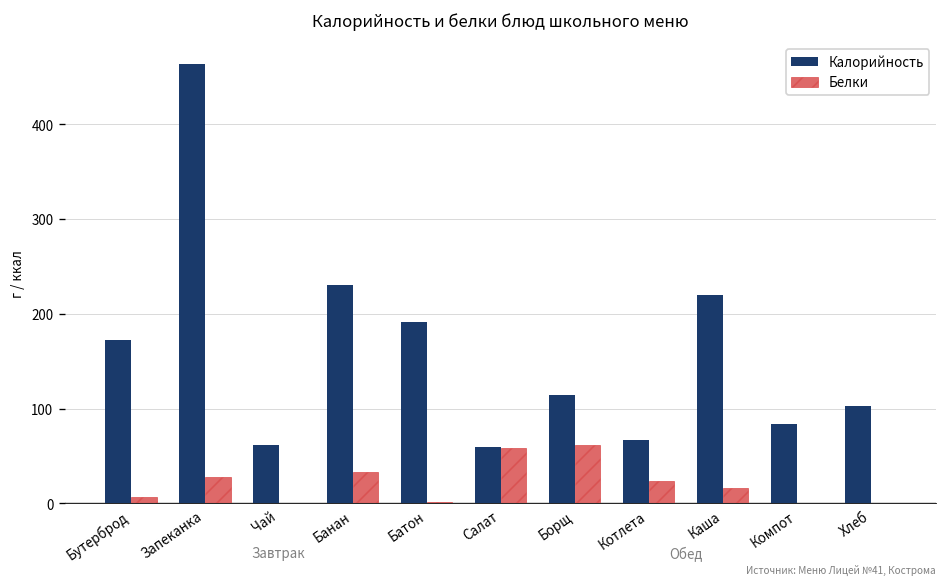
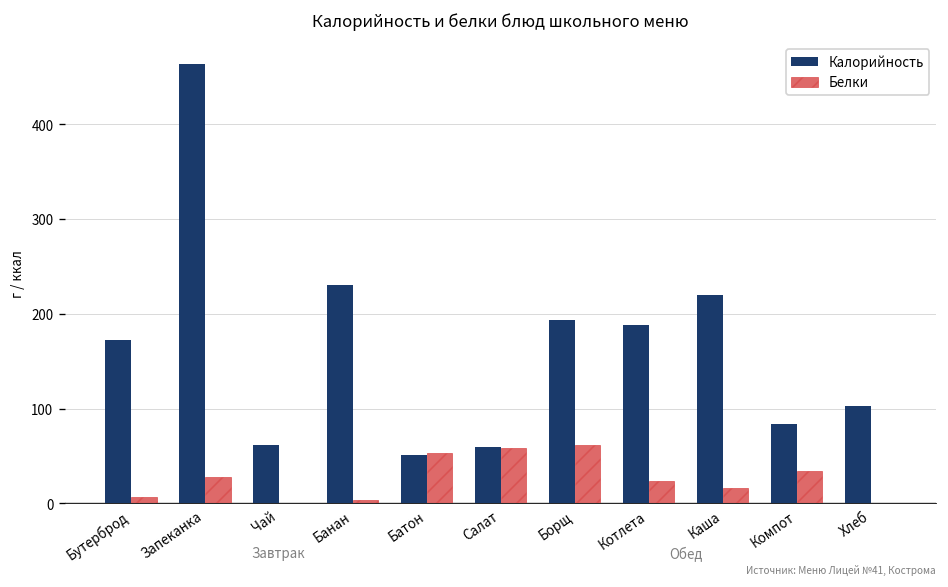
Белки, Банан: 30 -> 0
Калорийность, Батон: 190 -> 50
Белки, Батон: 0 -> 50
Калорийность, Борщ: 110 -> 190
Калорийность, Котлета: 70 -> 190
Белки, Компот: 0 -> 30
